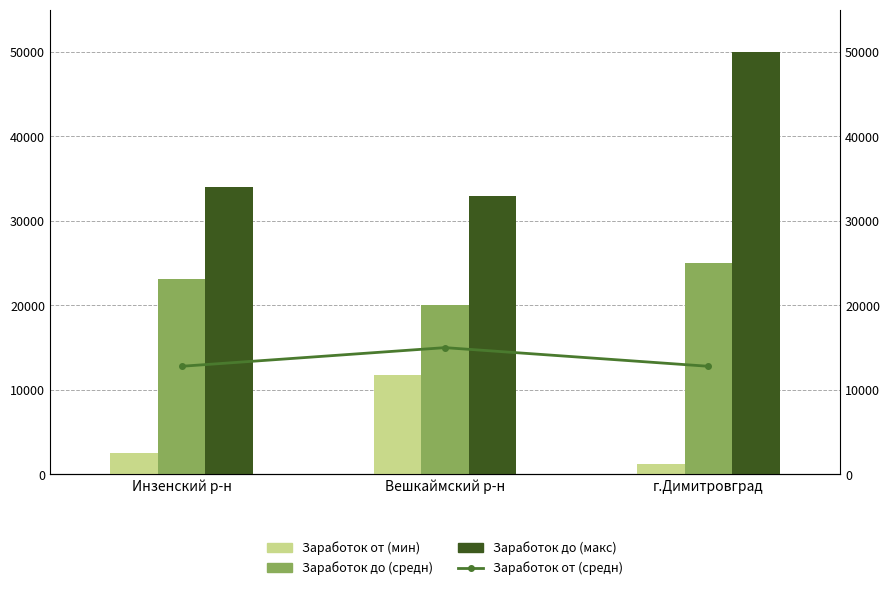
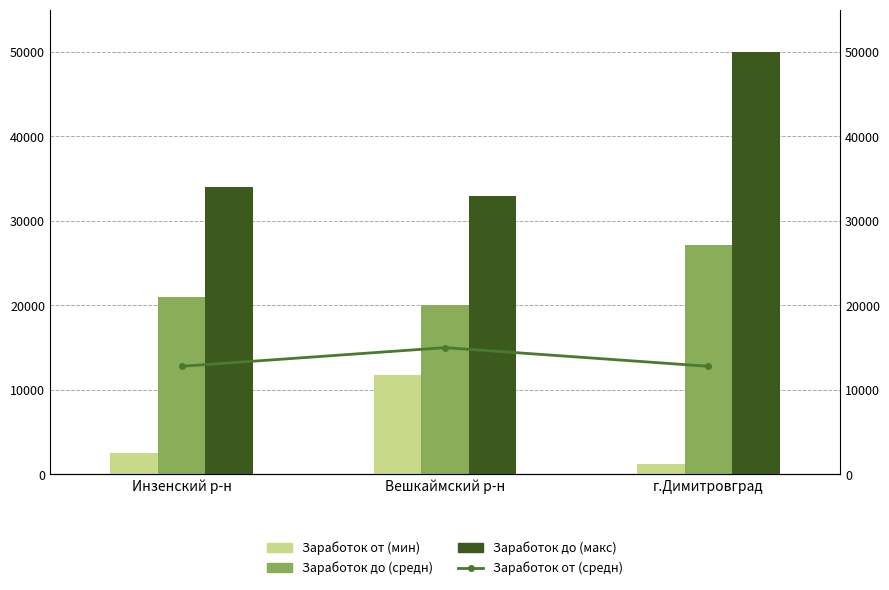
Заработок до (средн), Инзенский р-н: 23000 -> 21000
Заработок до (средн), г.Димитровград: 25000 -> 27000
